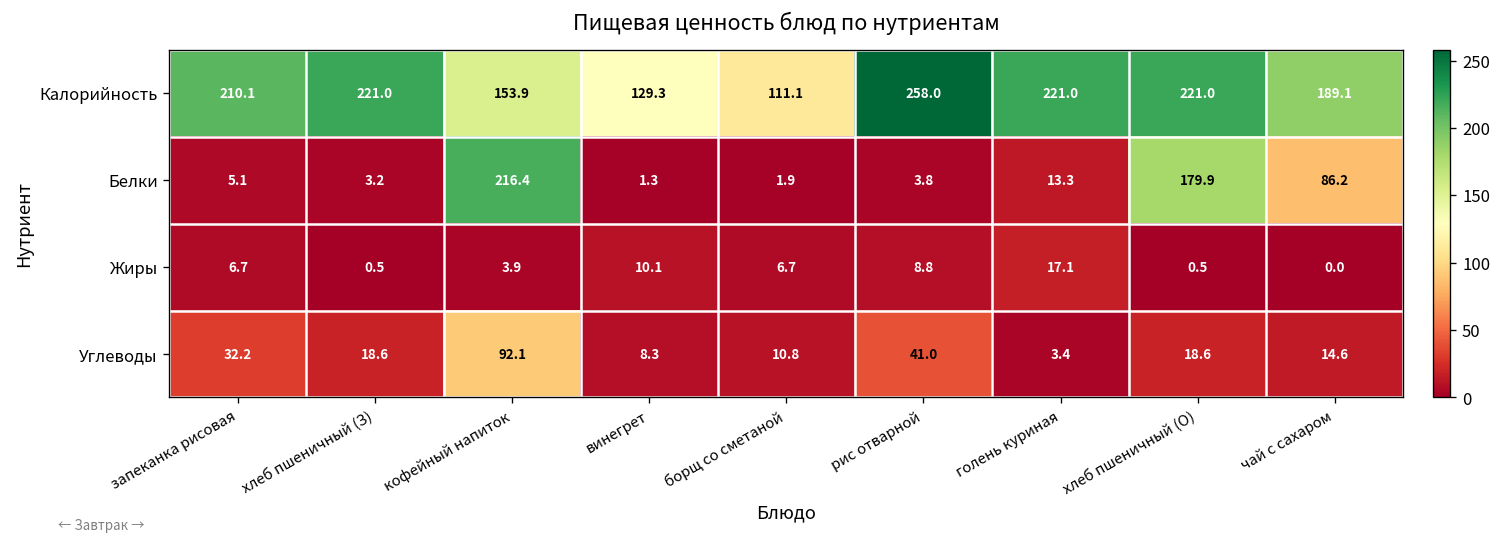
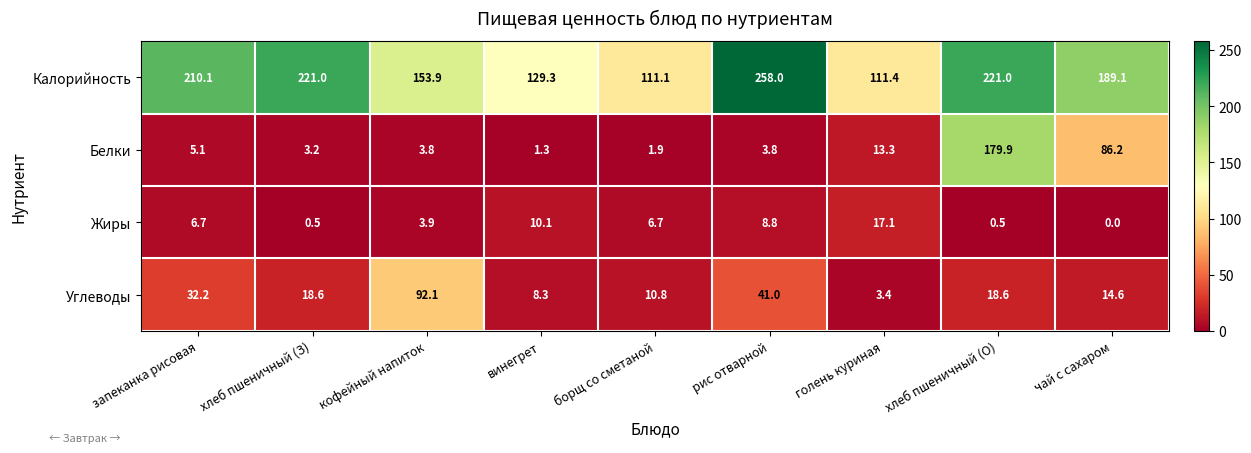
Калорийность, голень куриная: 221.0 -> 111.4
Белки, кофейный напиток: 216.4 -> 3.8
